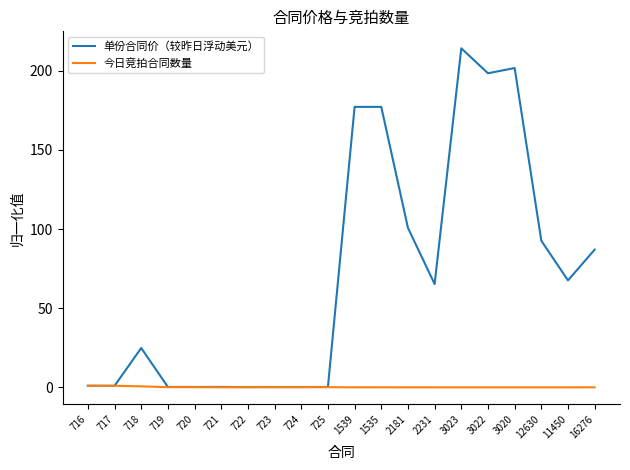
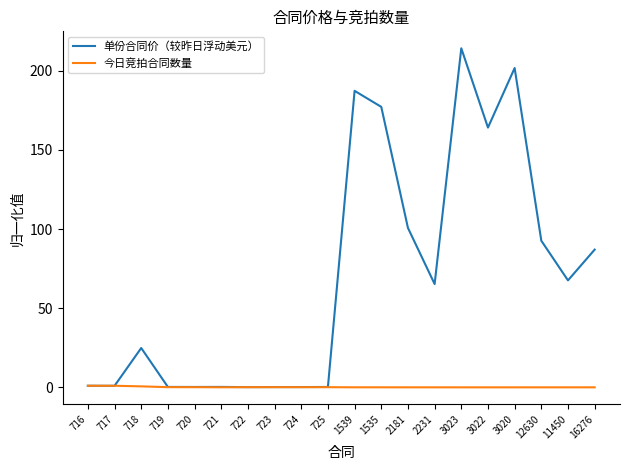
单份合同价（较昨日浮动美元）, 1539: 177 -> 187
单份合同价（较昨日浮动美元）, 3022: 198 -> 164
